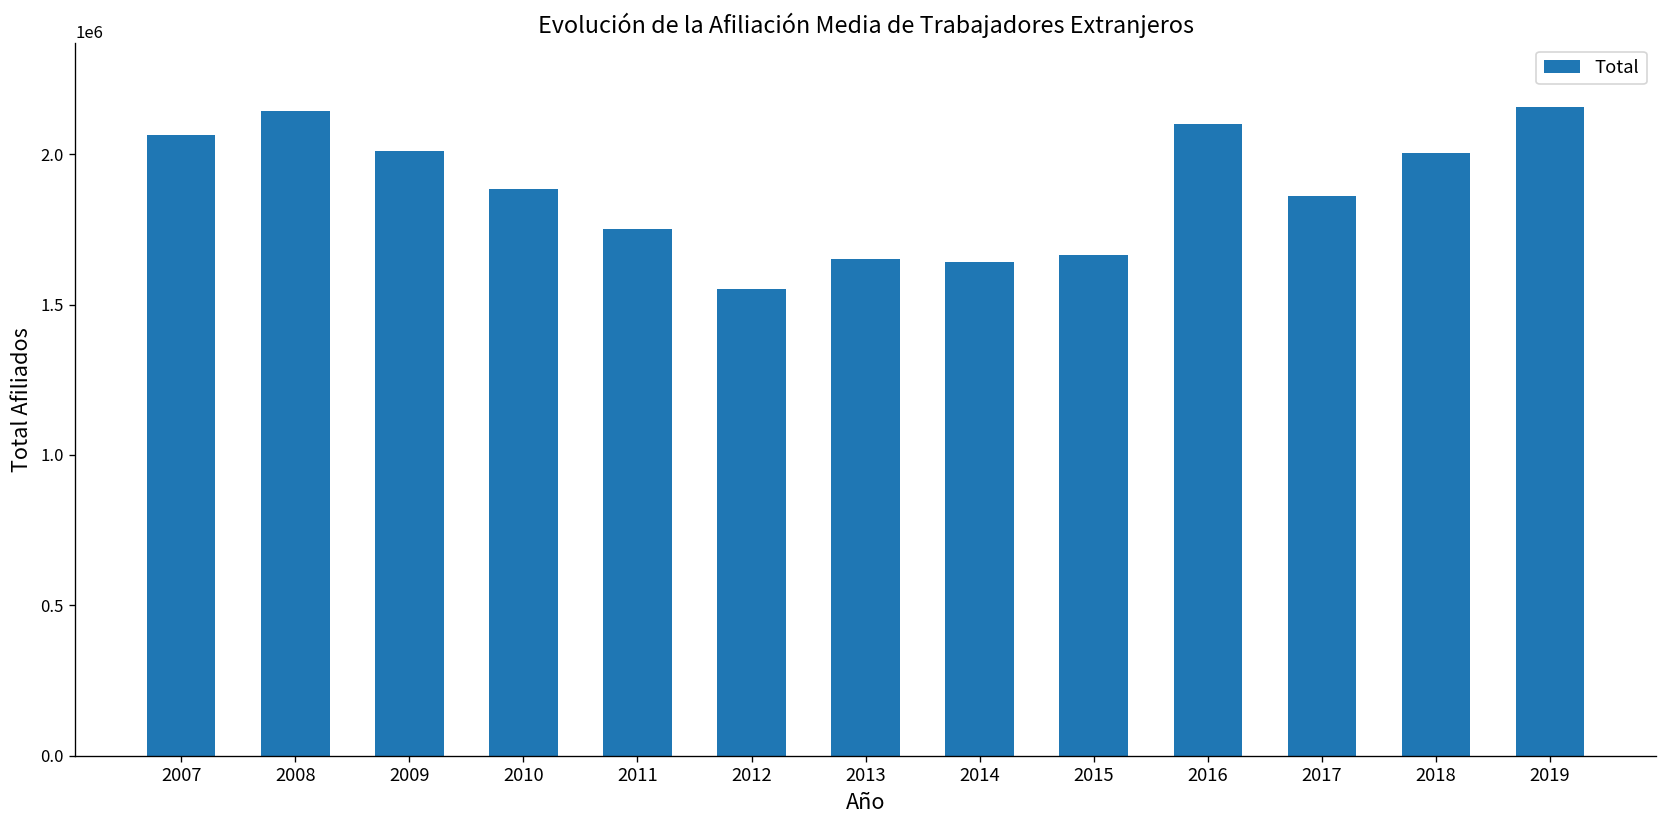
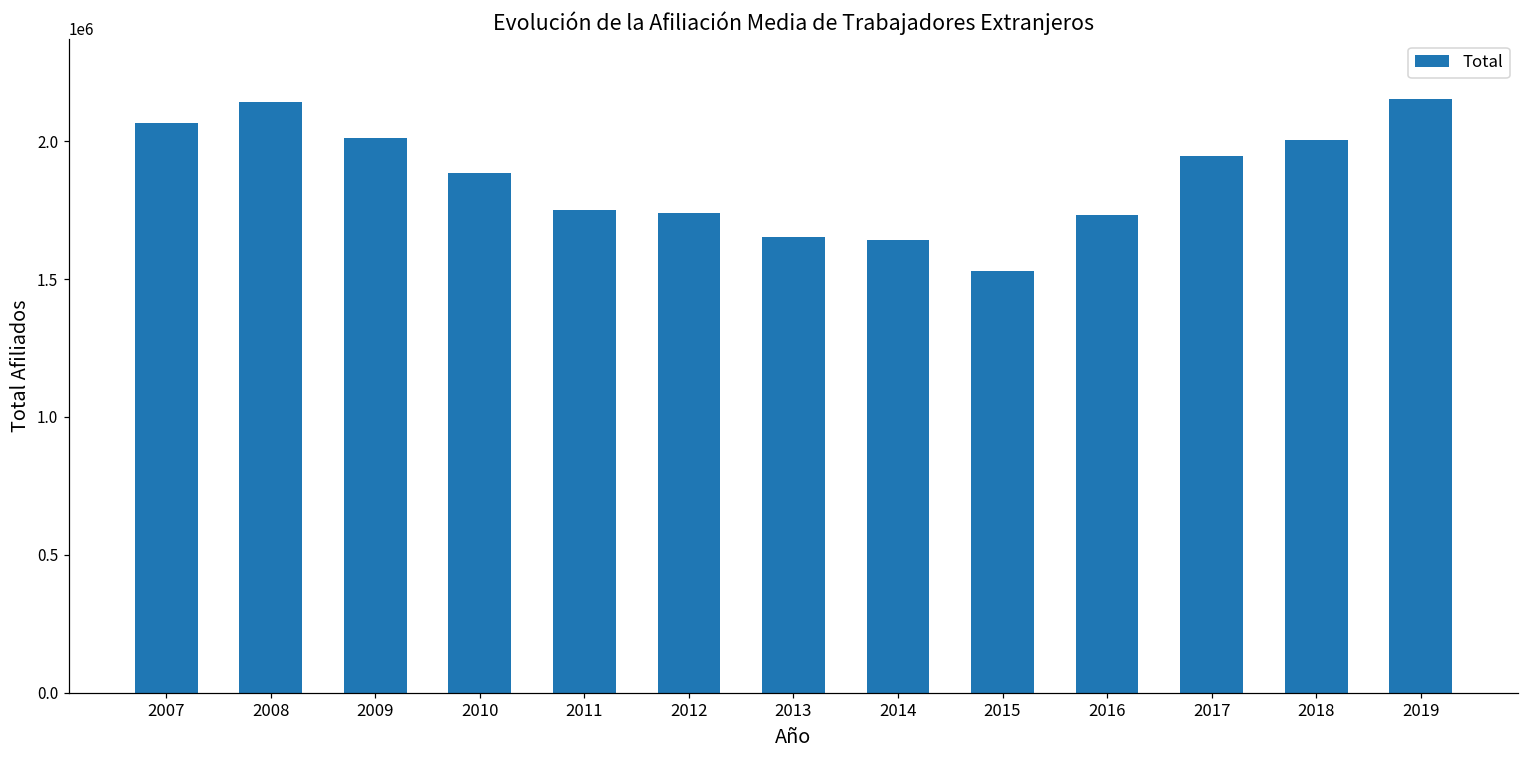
2012: 1550000 -> 1740000
2015: 1660000 -> 1530000
2016: 2100000 -> 1730000
2017: 1860000 -> 1950000
